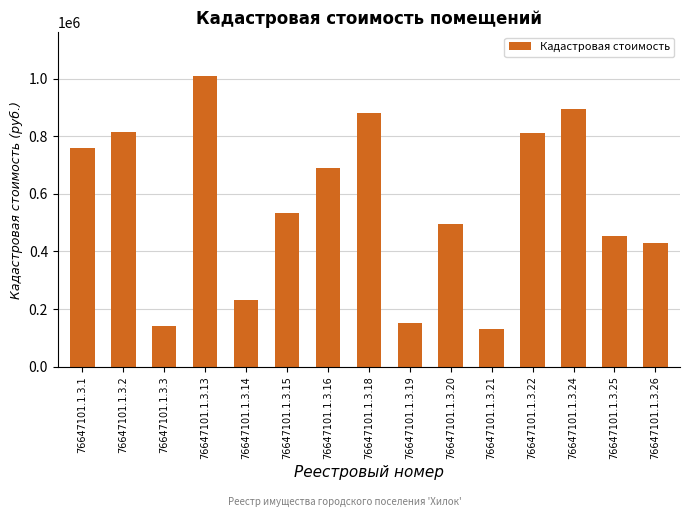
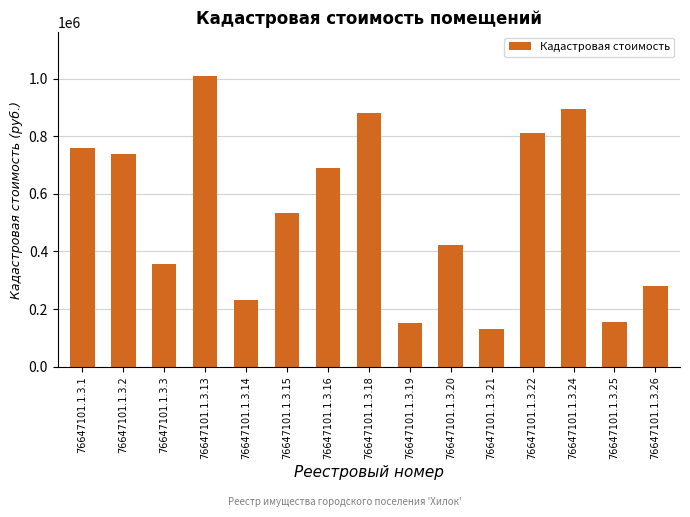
76647101.1.3.2: 810000 -> 740000
76647101.1.3.3: 140000 -> 360000
76647101.1.3.20: 490000 -> 420000
76647101.1.3.25: 450000 -> 160000
76647101.1.3.26: 430000 -> 280000
